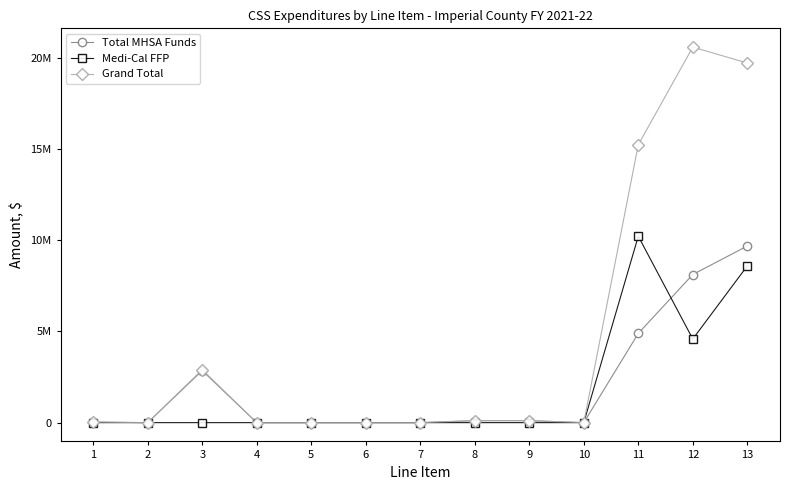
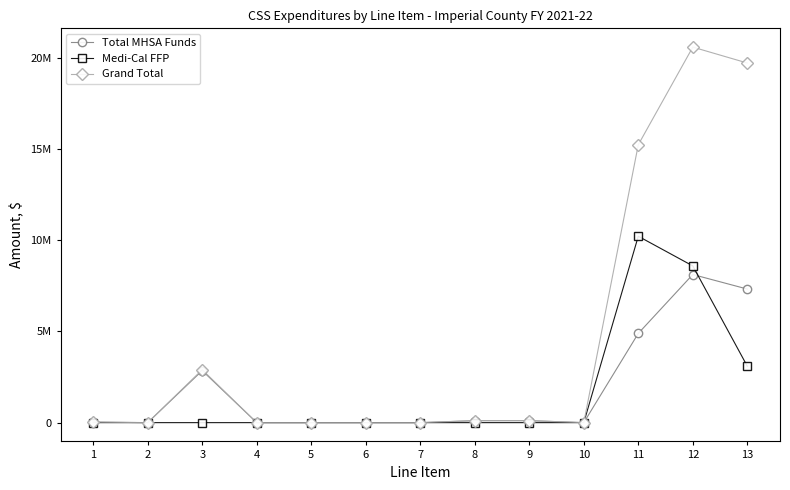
Medi-Cal FFP, 12: 4600000 -> 8600000
Total MHSA Funds, 13: 9700000 -> 7300000
Medi-Cal FFP, 13: 8600000 -> 3100000
